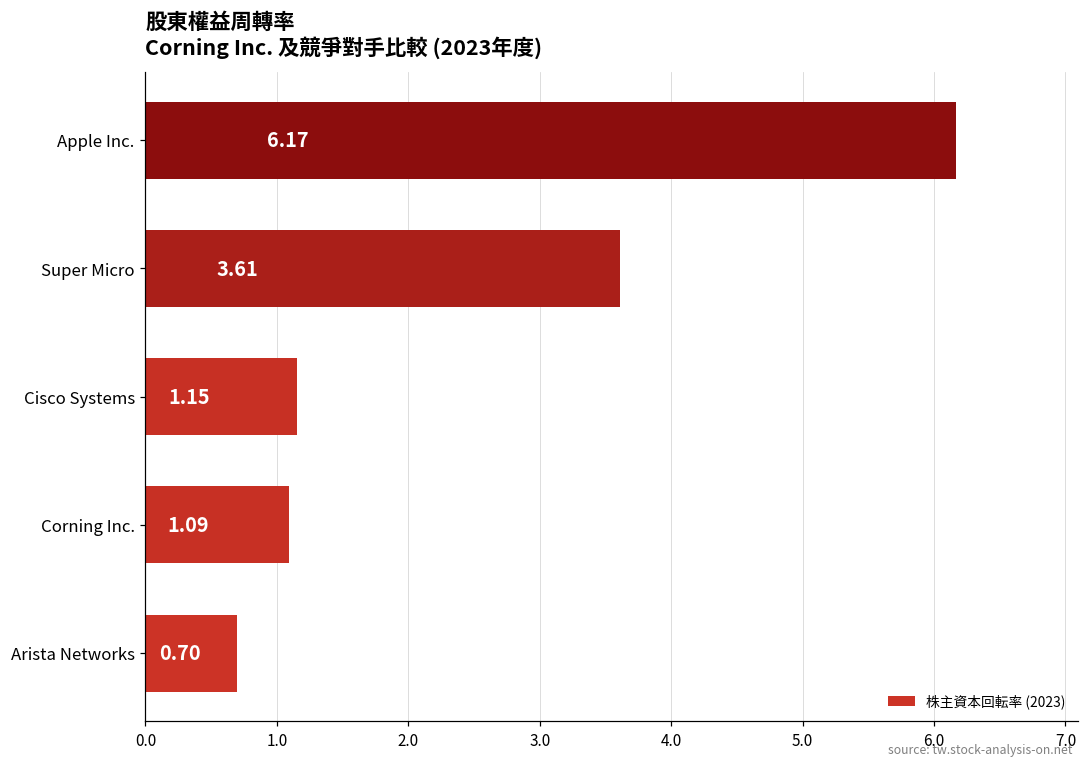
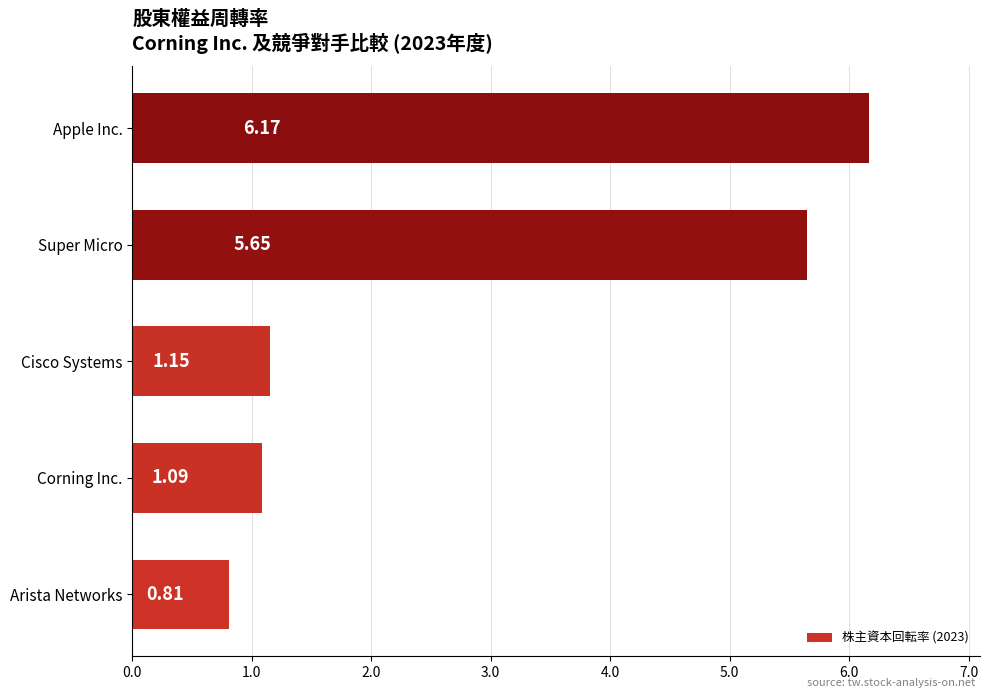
Super Micro: 3.61 -> 5.65
Arista Networks: 0.70 -> 0.81
